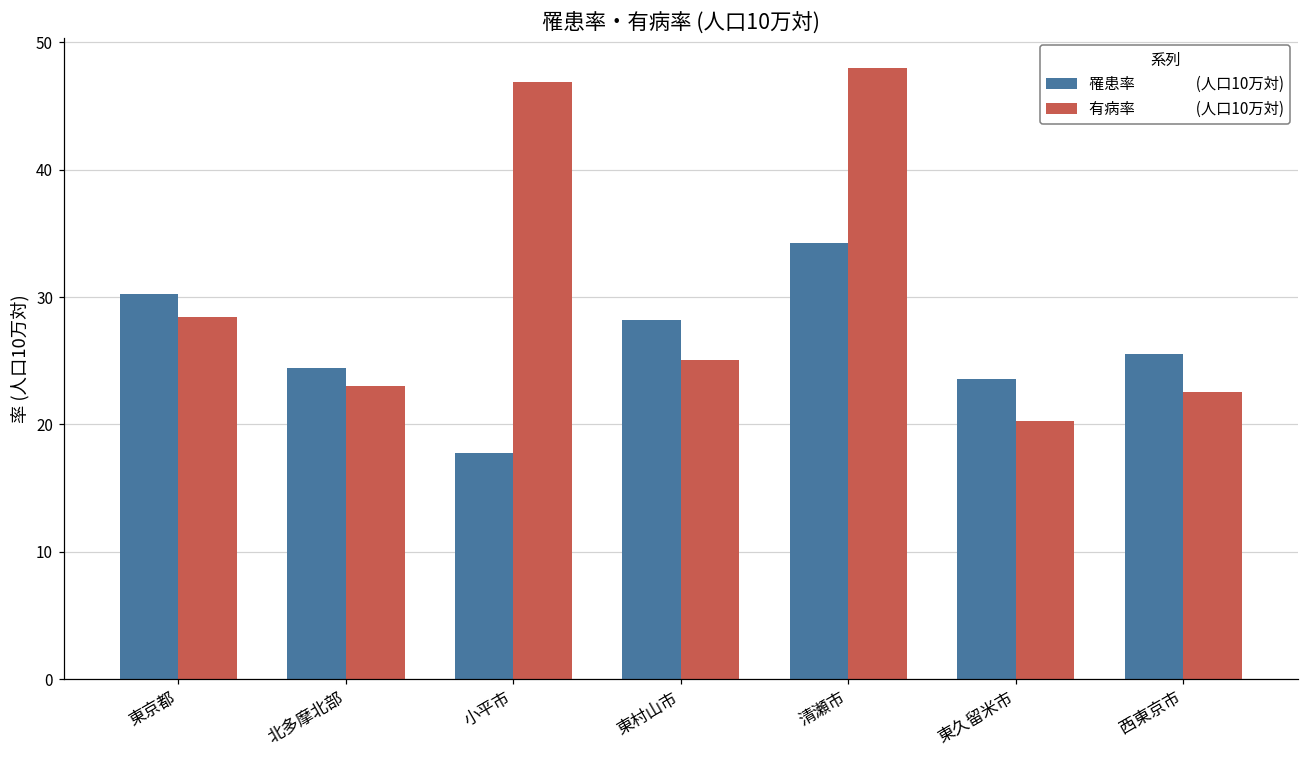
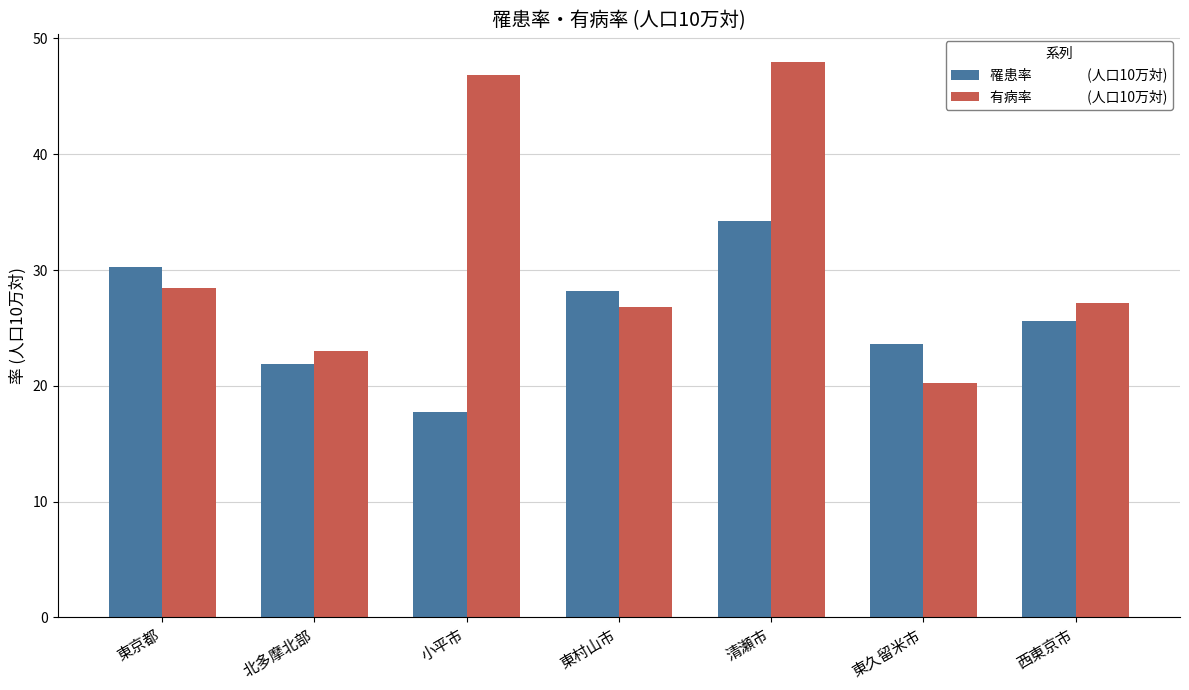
罹患率 (人口10万対), 北多摩北部: 24.4 -> 21.9
有病率 (人口10万対), 東村山市: 25.0 -> 26.8
有病率 (人口10万対), 西東京市: 22.6 -> 27.2
